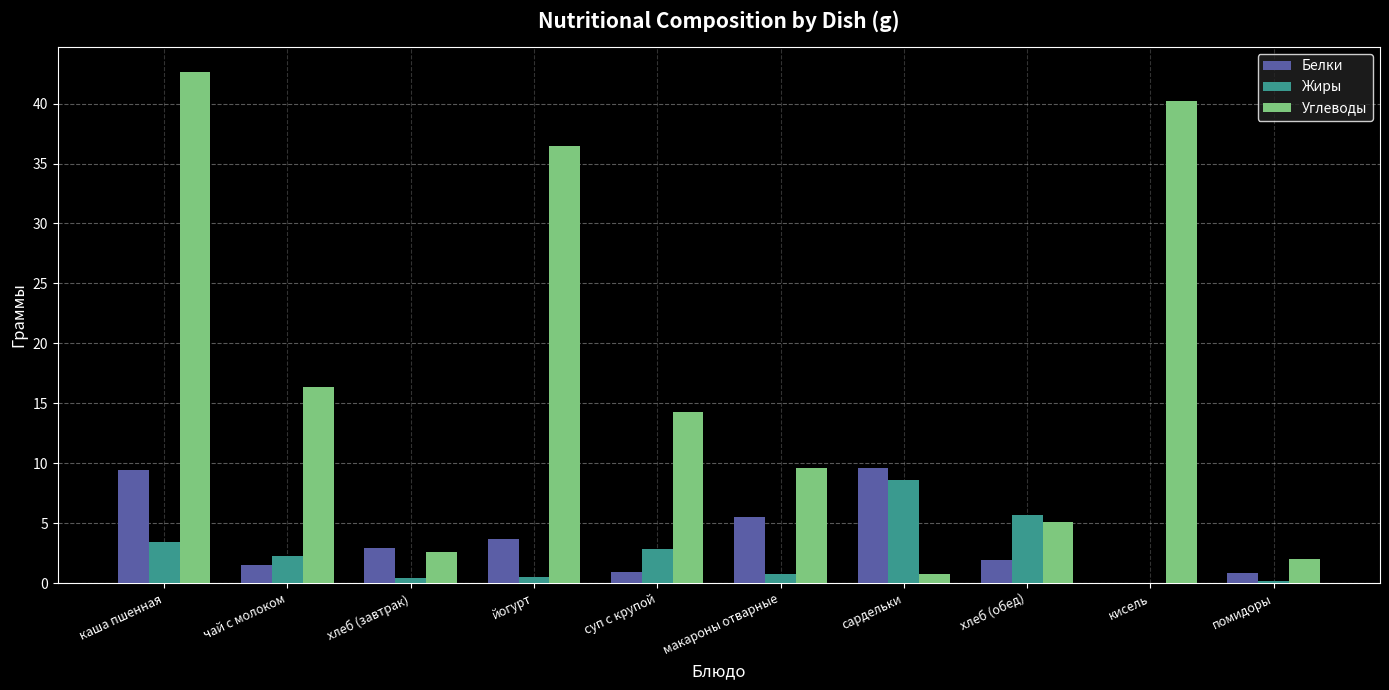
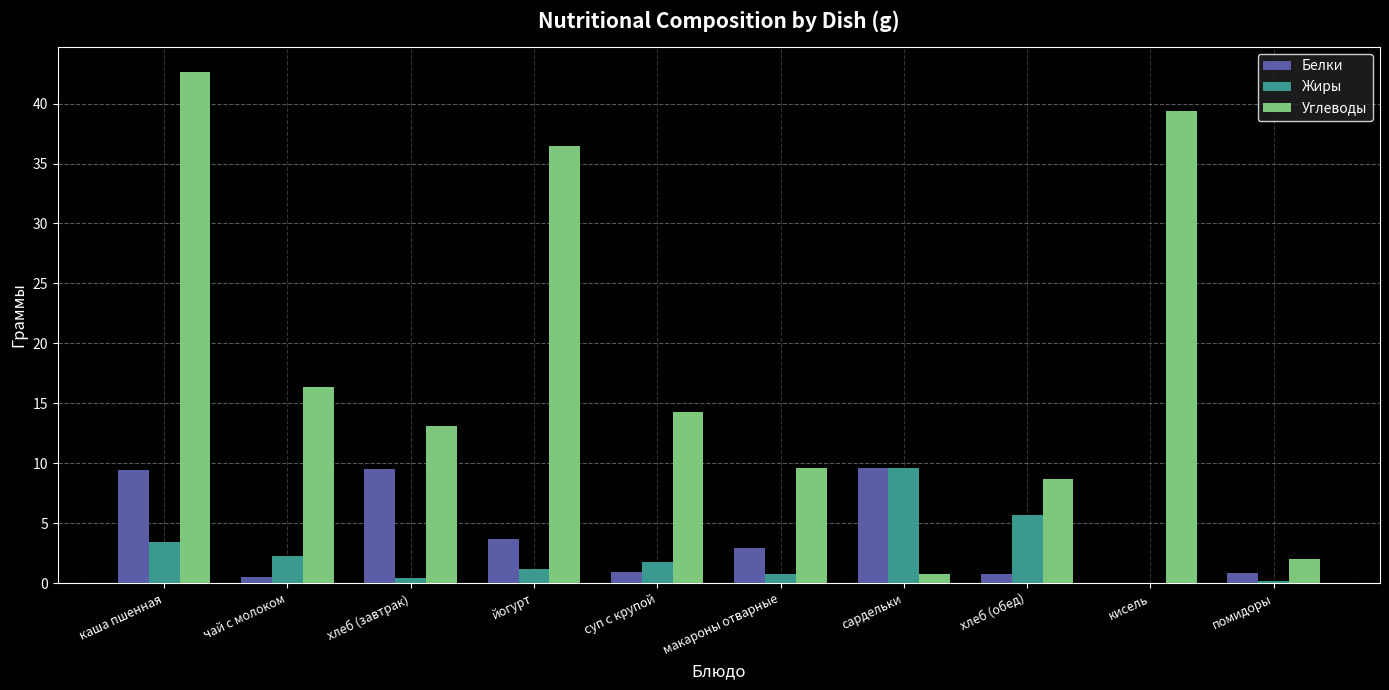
Белки, чай с молоком: 1.5 -> 0.5
Белки, хлеб (завтрак): 2.9 -> 9.5
Углеводы, хлеб (завтрак): 2.6 -> 13.1
Жиры, йогурт: 0.5 -> 1.2
Жиры, суп с крупой: 2.8 -> 1.8
Белки, макароны отварные: 5.5 -> 2.9
Жиры, сардельки: 8.6 -> 9.6
Белки, хлеб (обед): 2.0 -> 0.8
Углеводы, хлеб (обед): 5.1 -> 8.7
Углеводы, кисель: 40.2 -> 39.4
